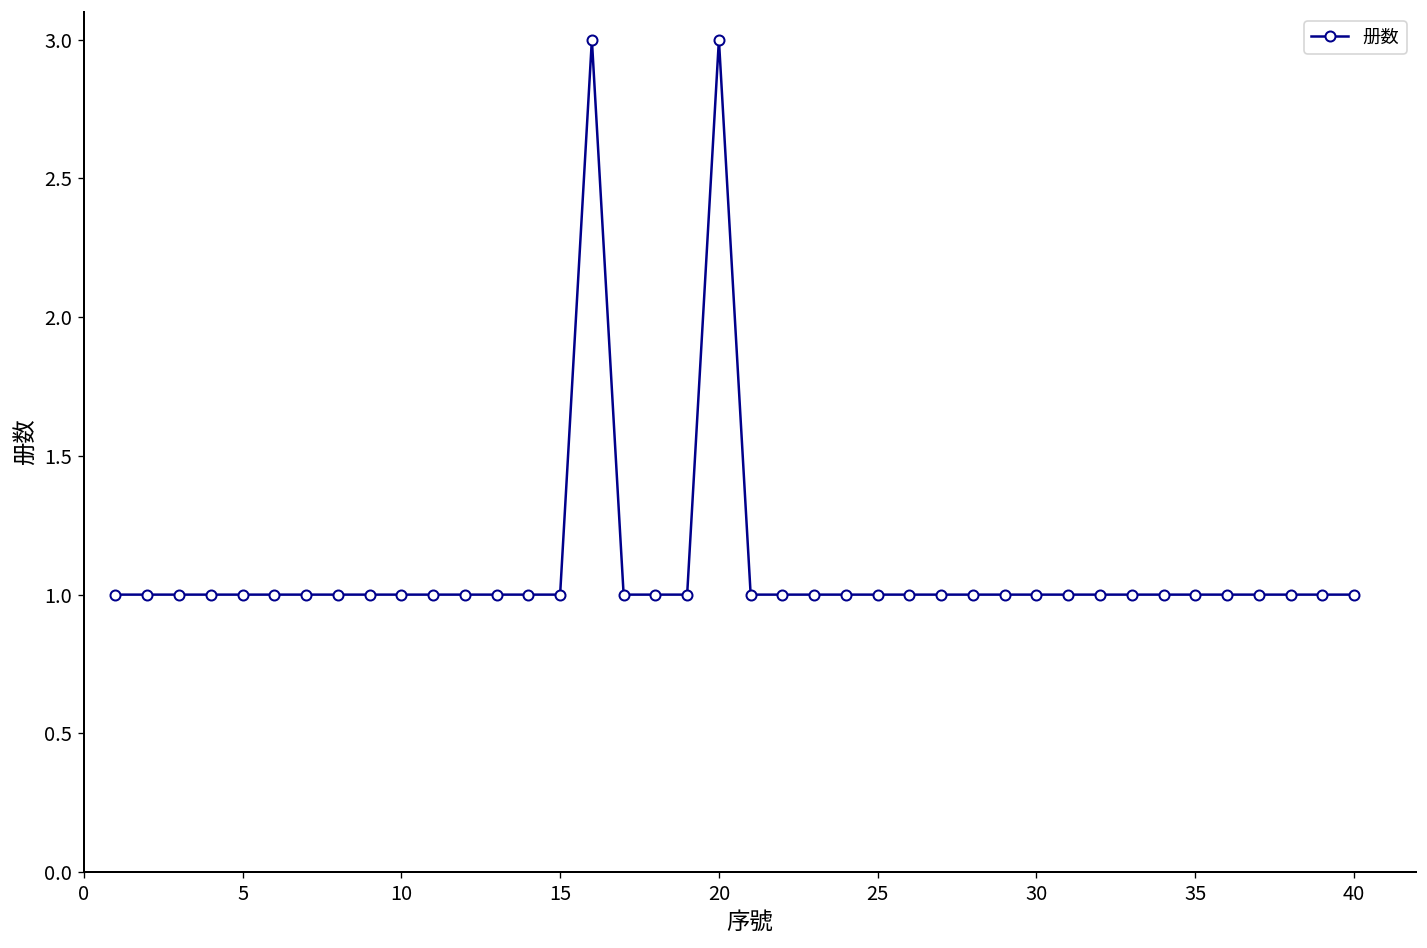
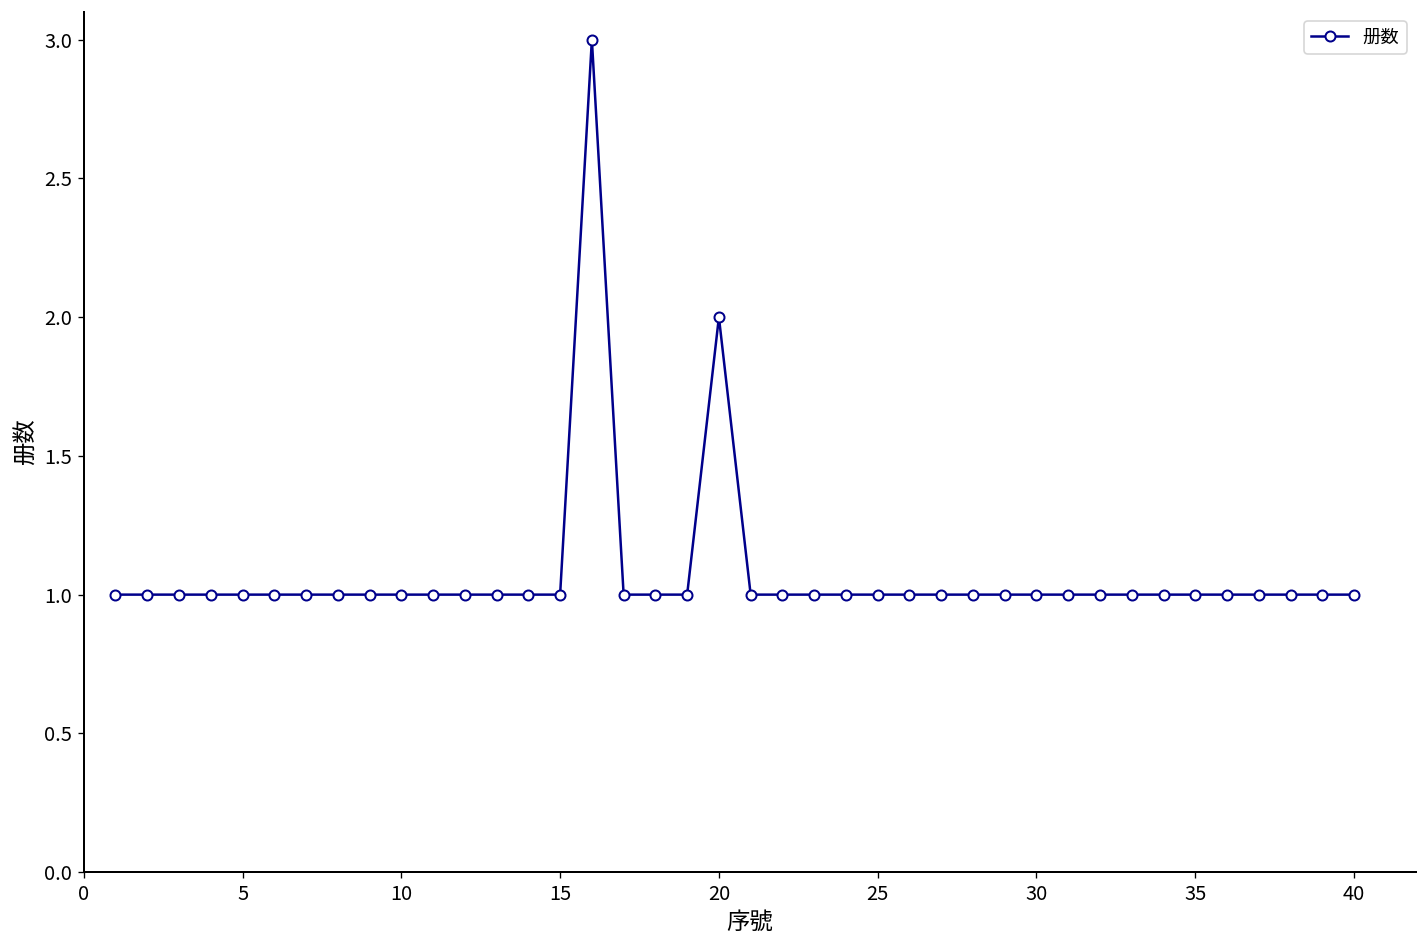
20: 3 -> 2
